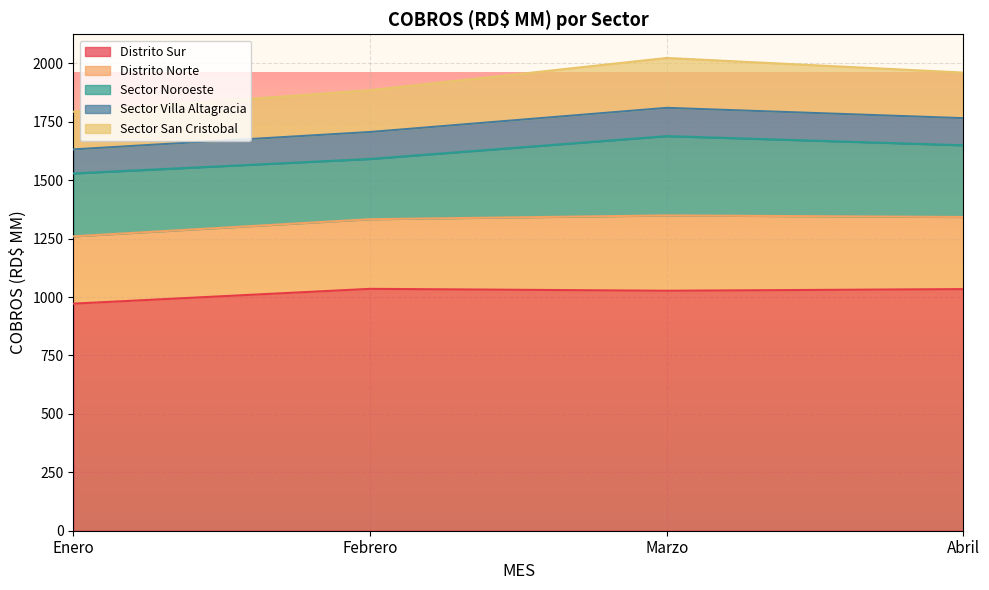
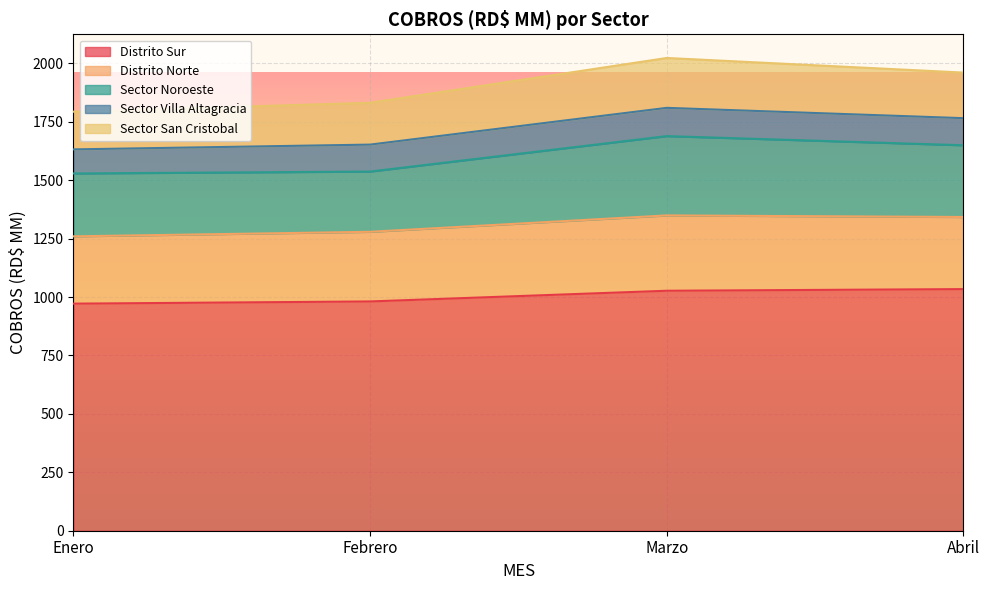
Distrito Sur, Febrero: 1030 -> 980
